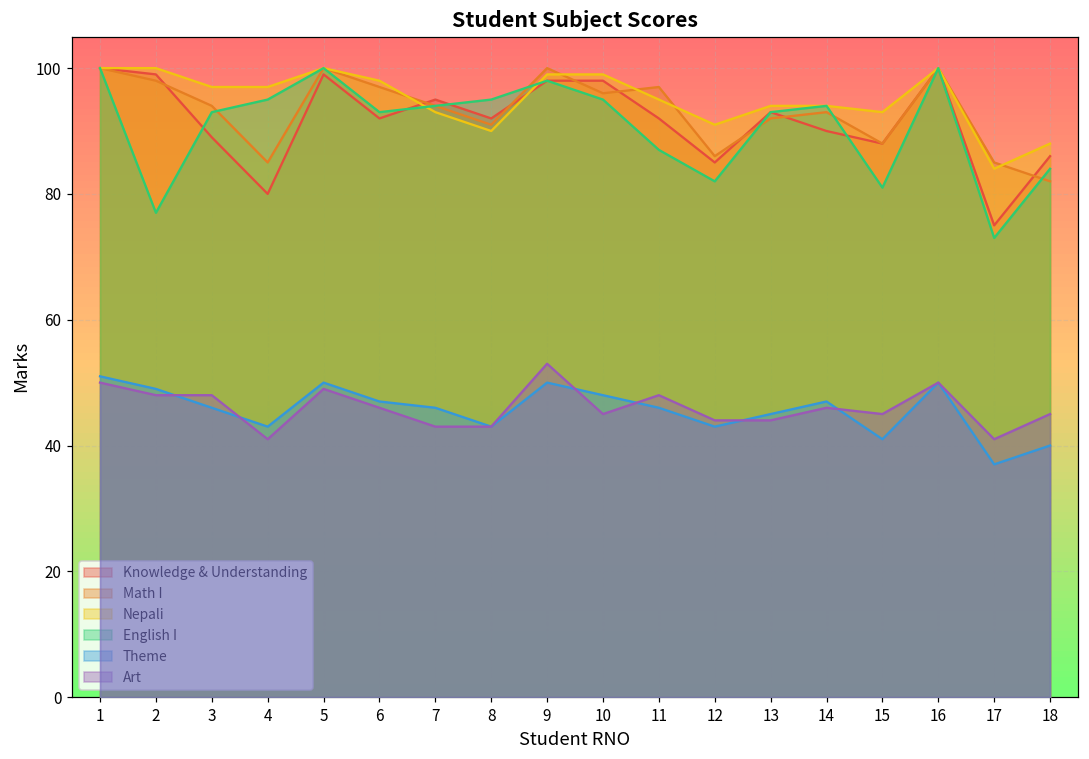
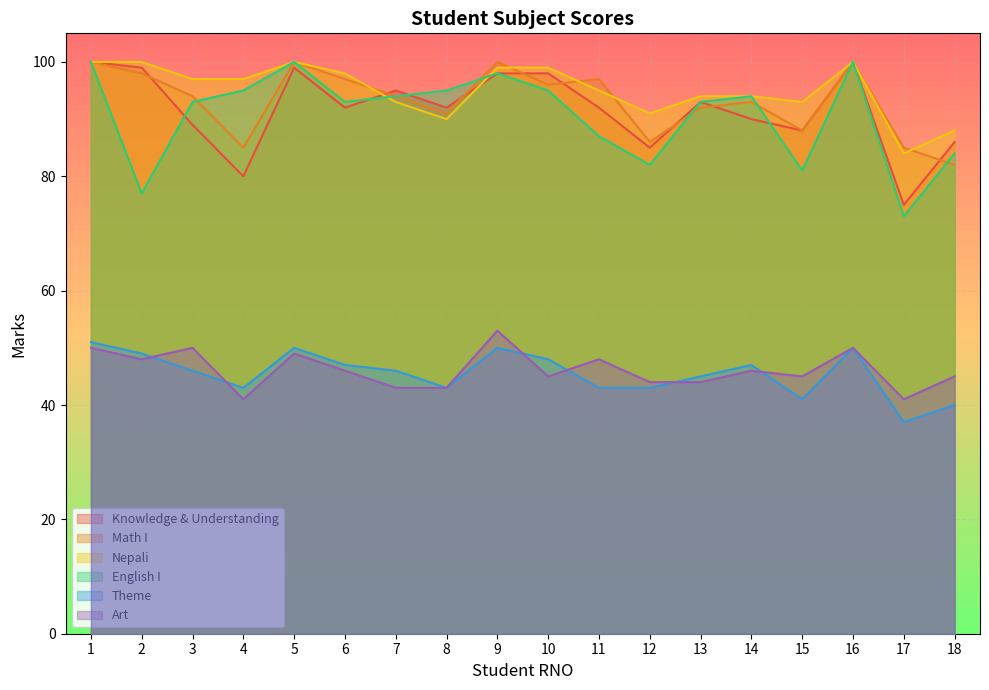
Art, 3: 48 -> 50
Theme, 11: 46 -> 43
